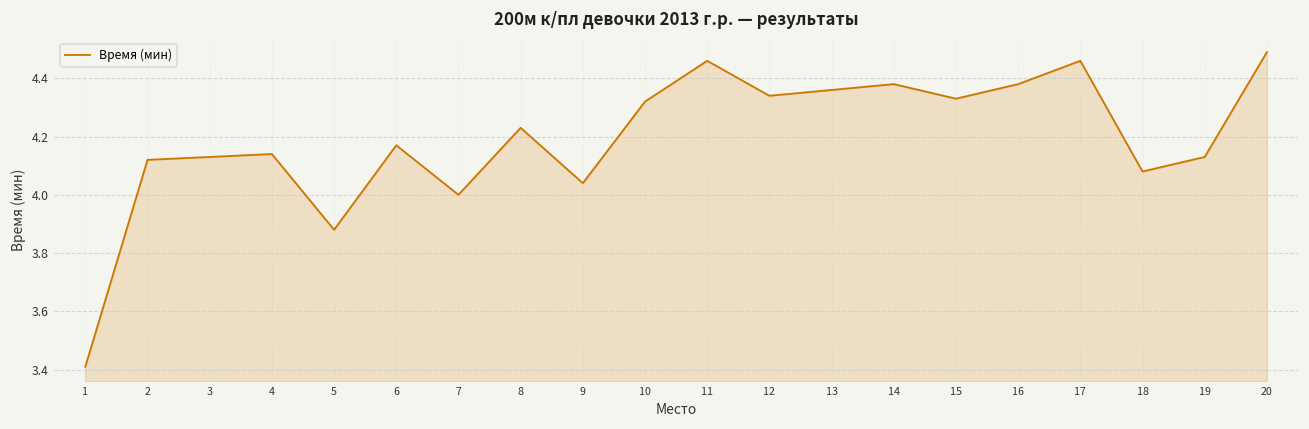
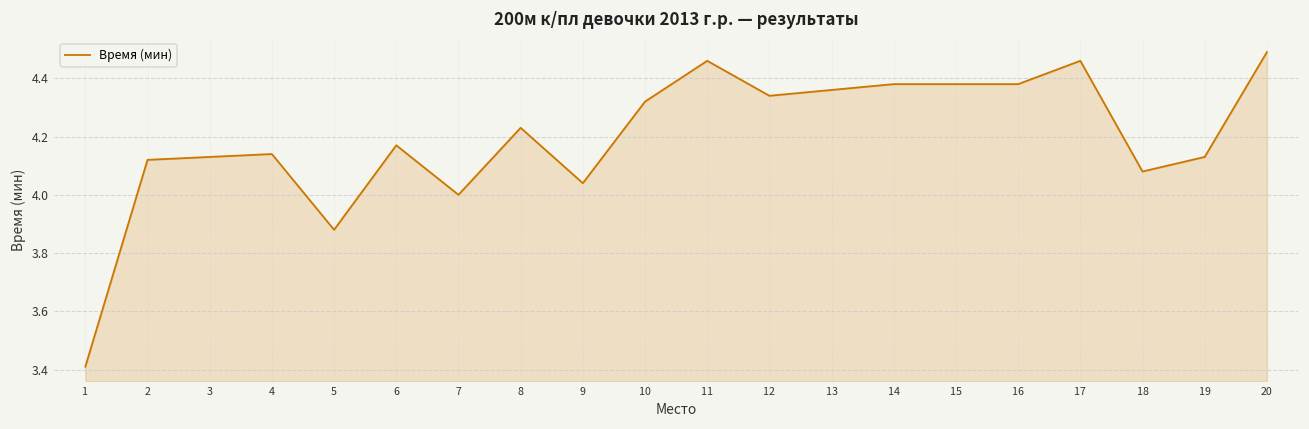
15: 4.33 -> 4.38
